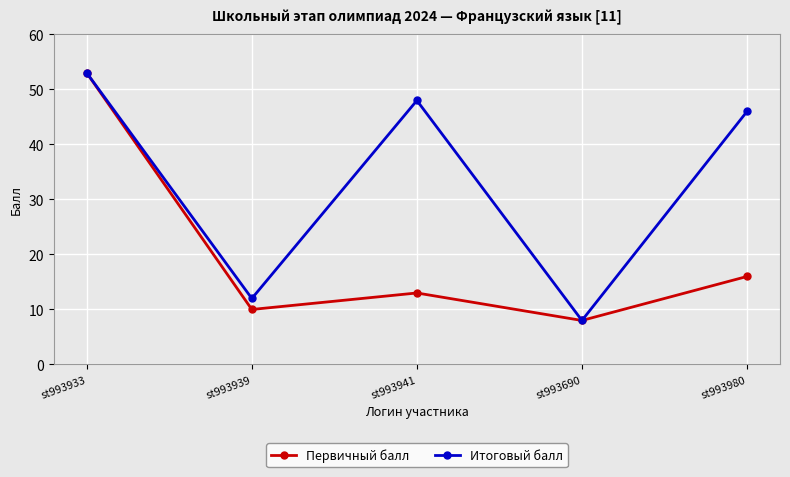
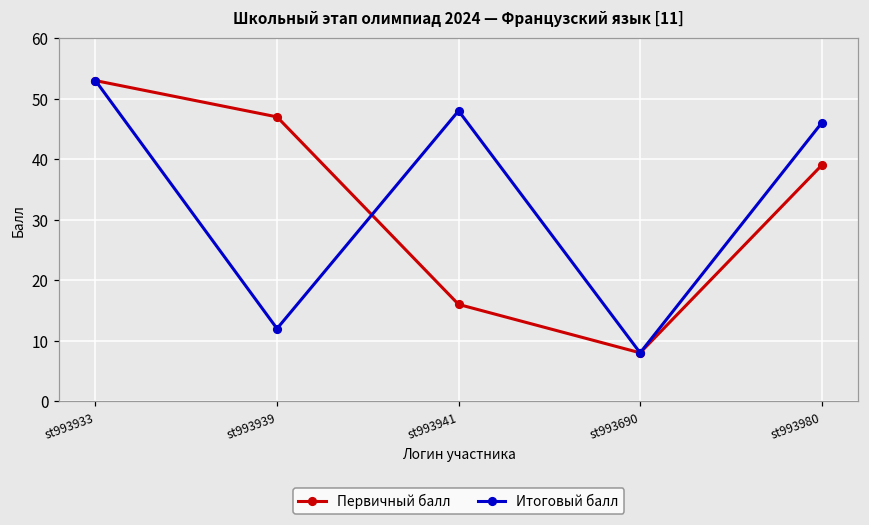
Первичный балл, st993939: 10 -> 47
Первичный балл, st993941: 13 -> 16
Первичный балл, st993980: 16 -> 39
